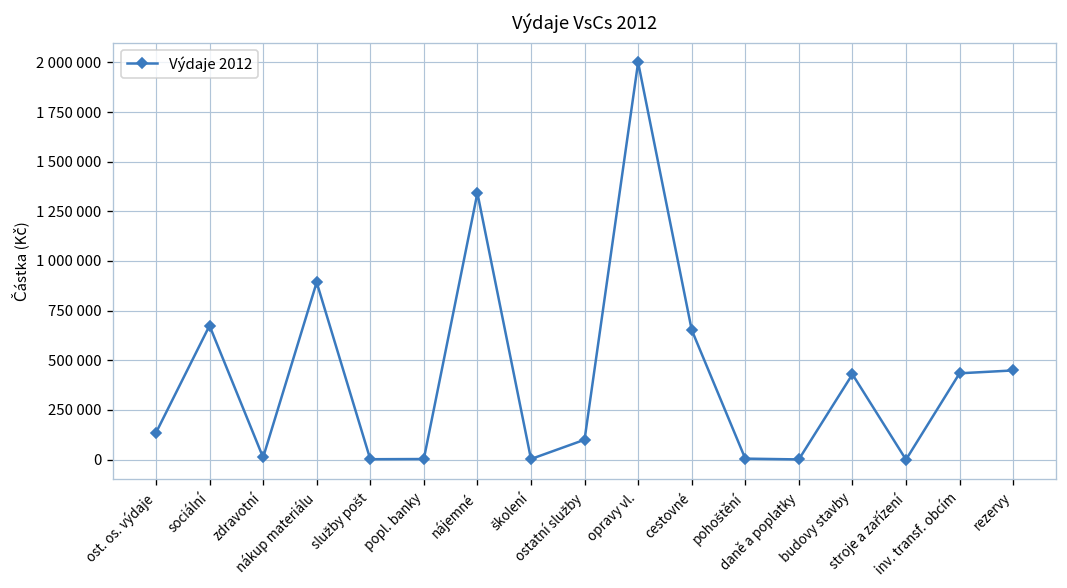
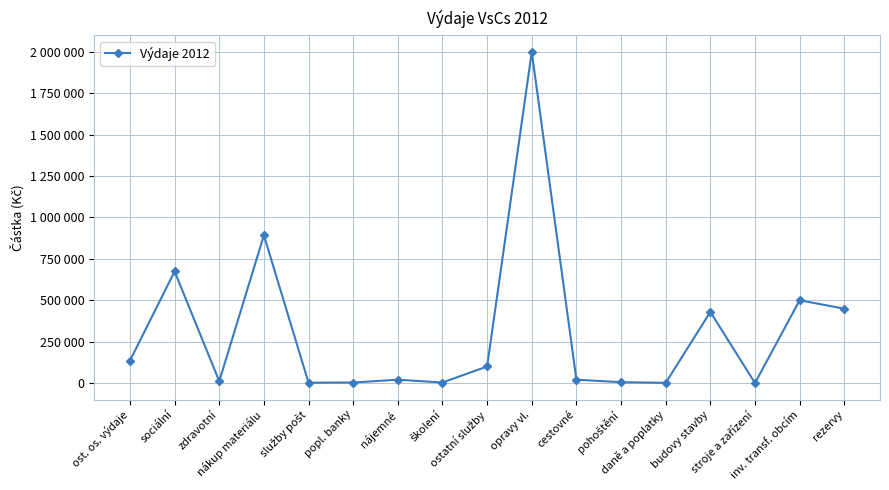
nájemné: 1340000 -> 20000
cestovné: 650000 -> 20000
inv. transf. obcím: 430000 -> 500000
